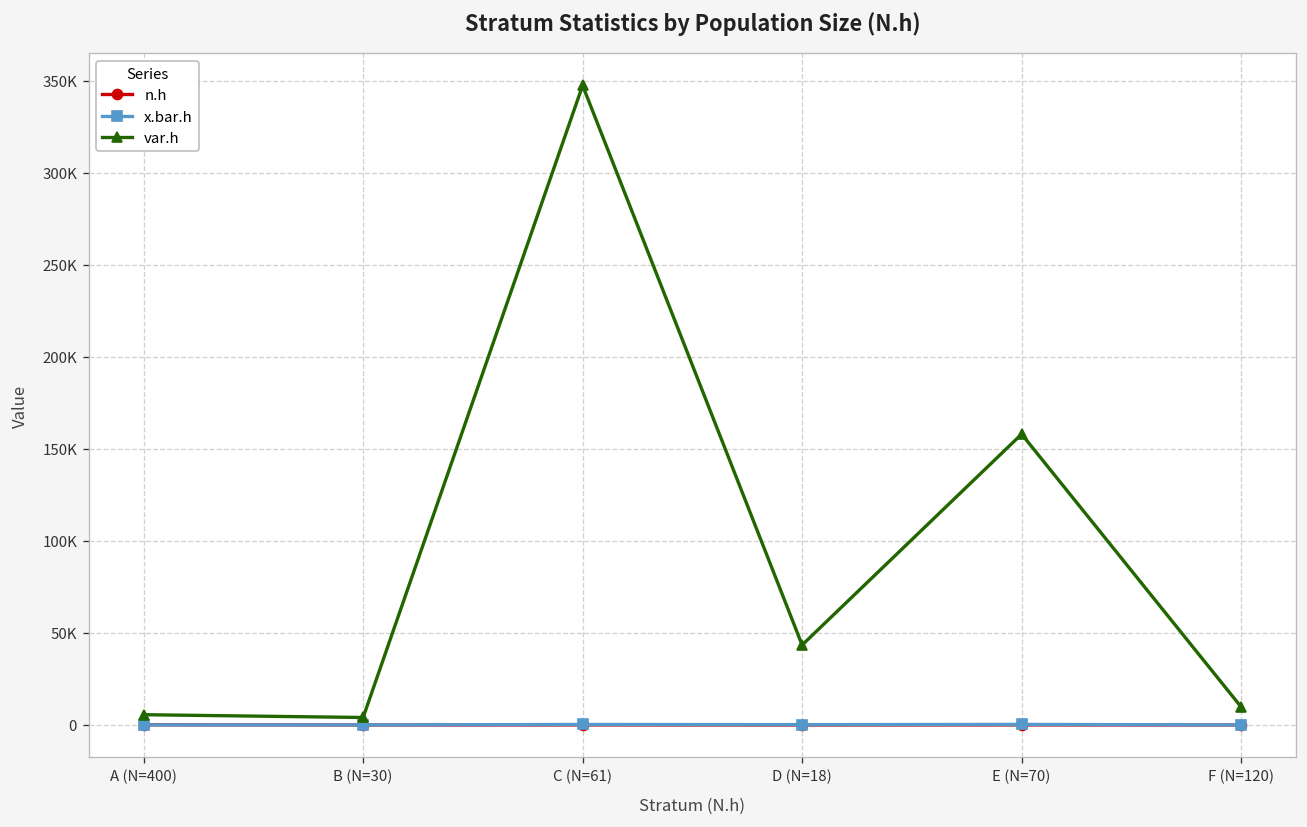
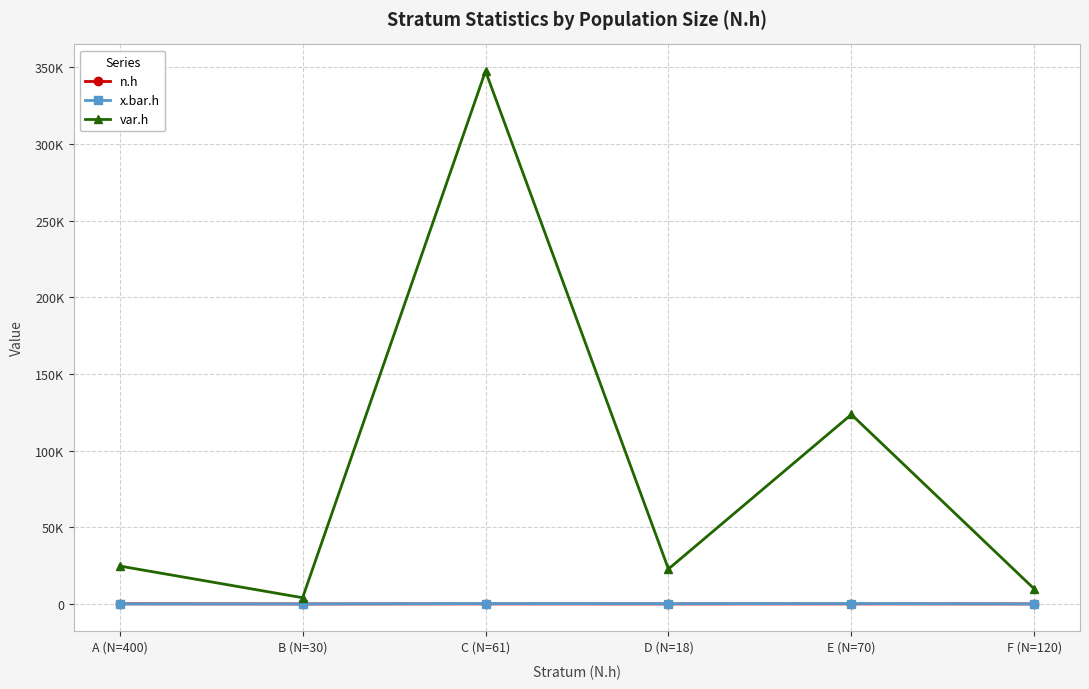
var.h, A (N=400): 6000 -> 25000
var.h, D (N=18): 43000 -> 23000
var.h, E (N=70): 158000 -> 124000
